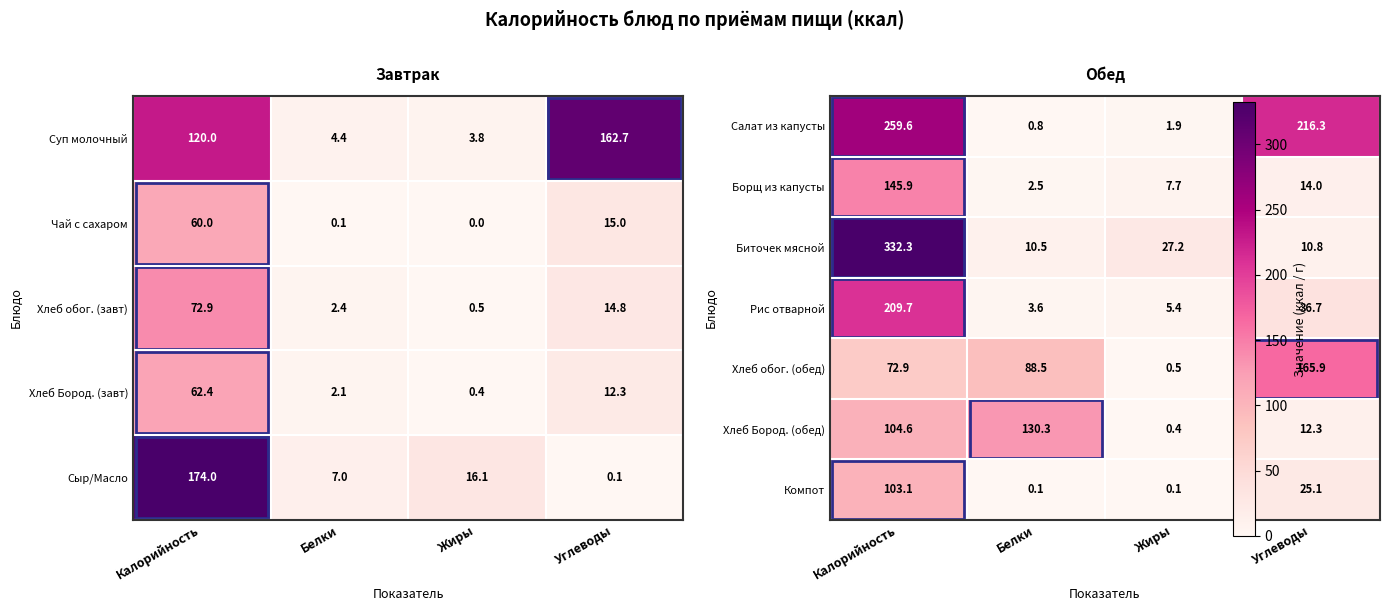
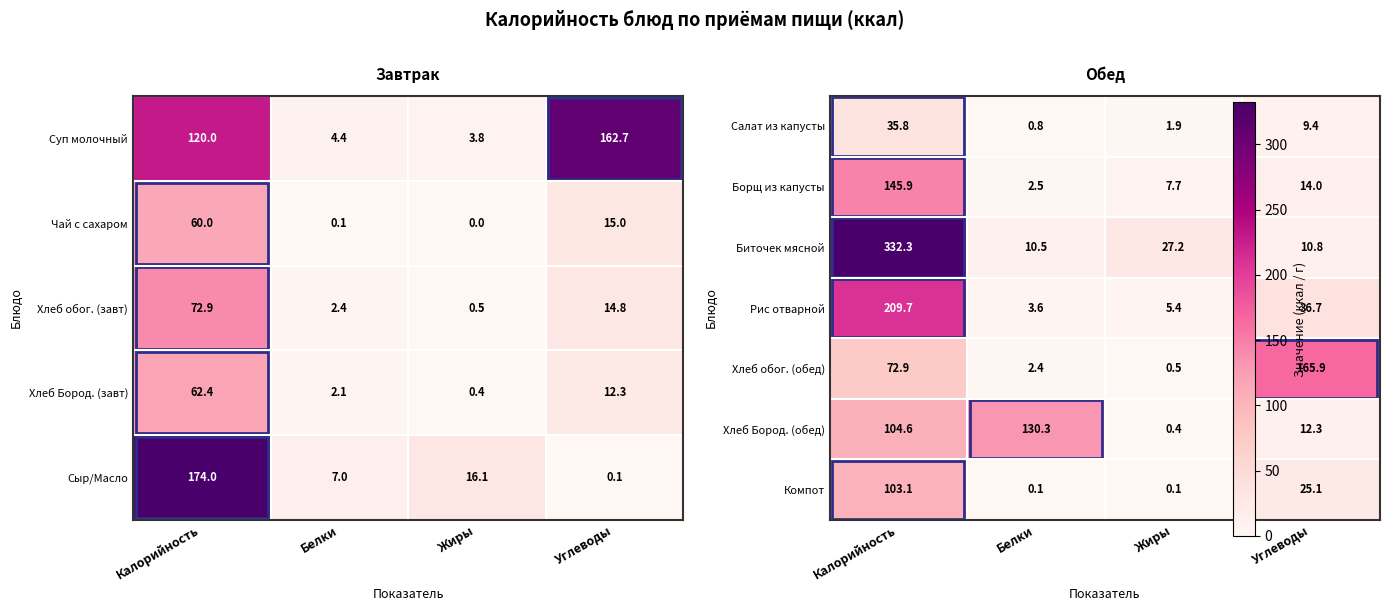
Обед, Салат из капусты, Калорийность: 259.6 -> 35.8
Обед, Салат из капусты, Углеводы: 216.3 -> 9.4
Обед, Хлеб обог. (обед), Белки: 88.5 -> 2.4
